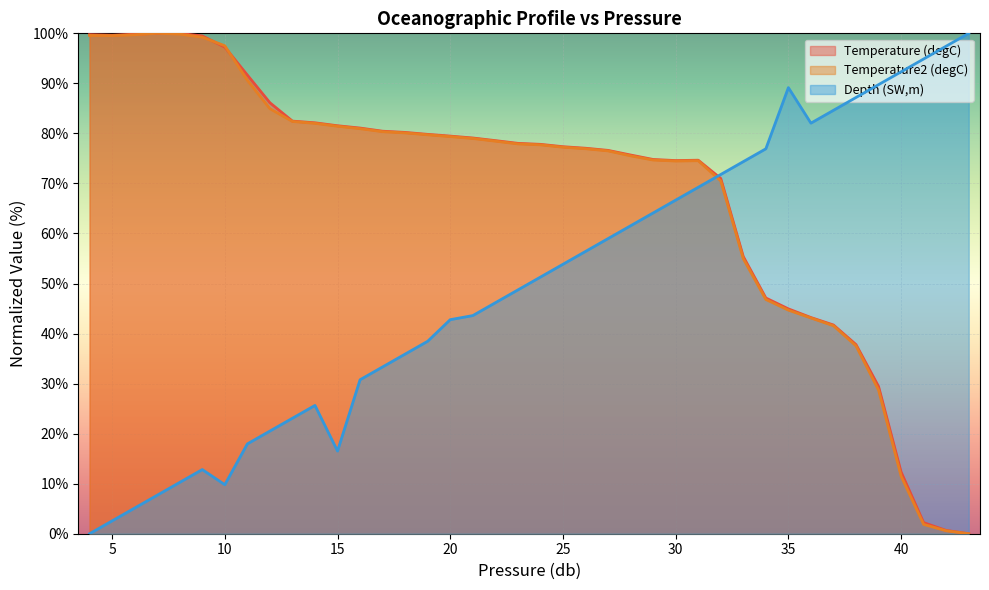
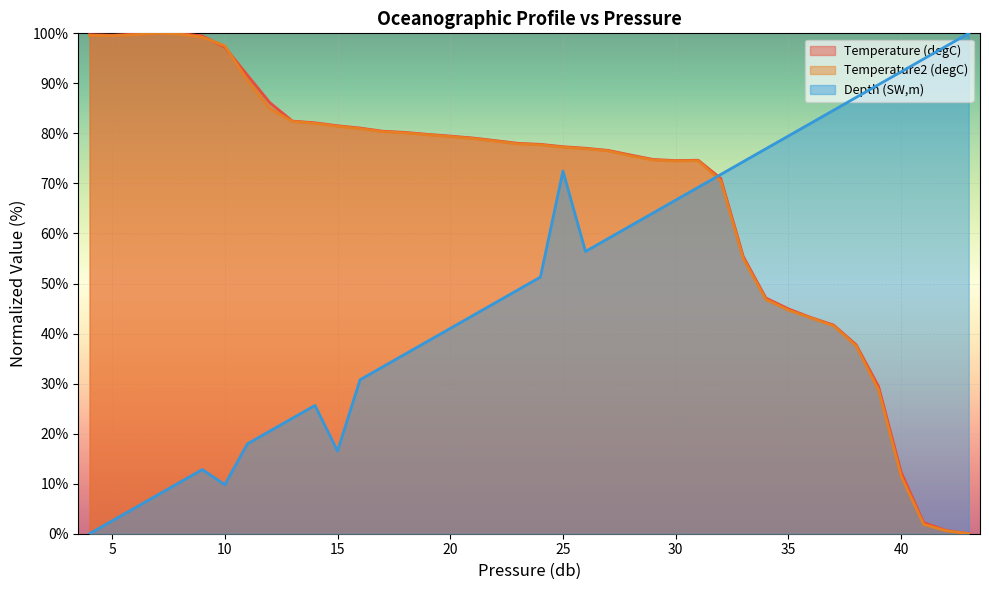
Depth (SW,m), 20: 43% -> 41%
Depth (SW,m), 25: 54% -> 72%
Depth (SW,m), 35: 89% -> 79%
